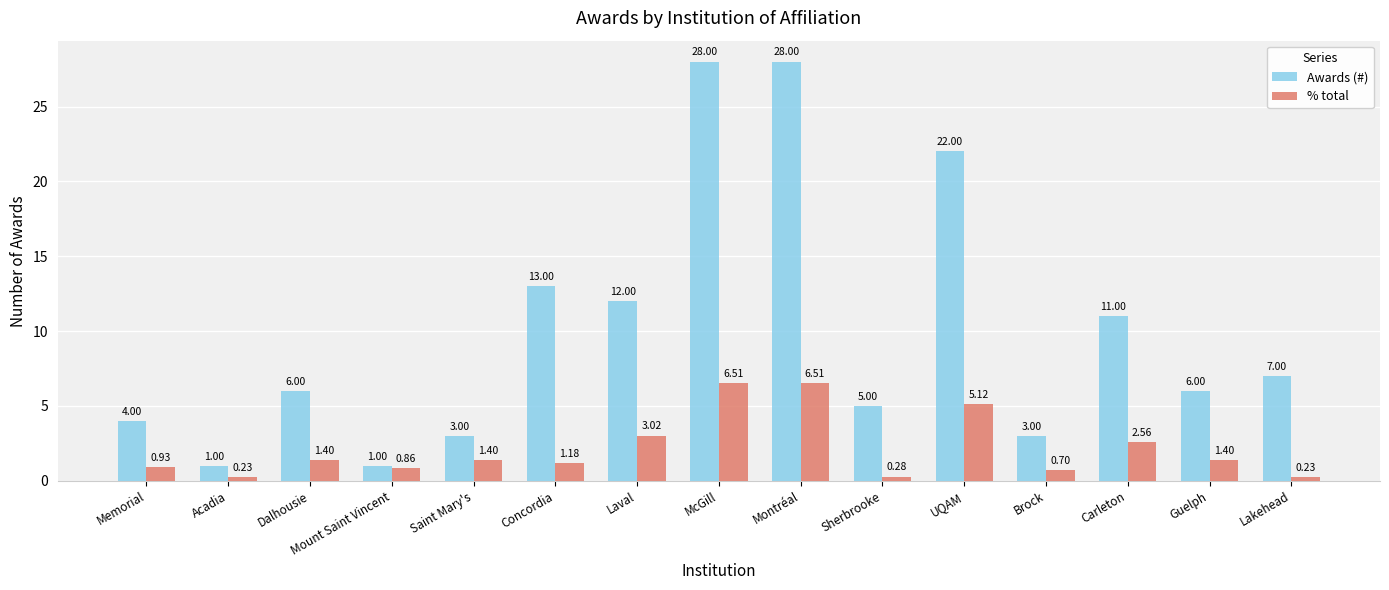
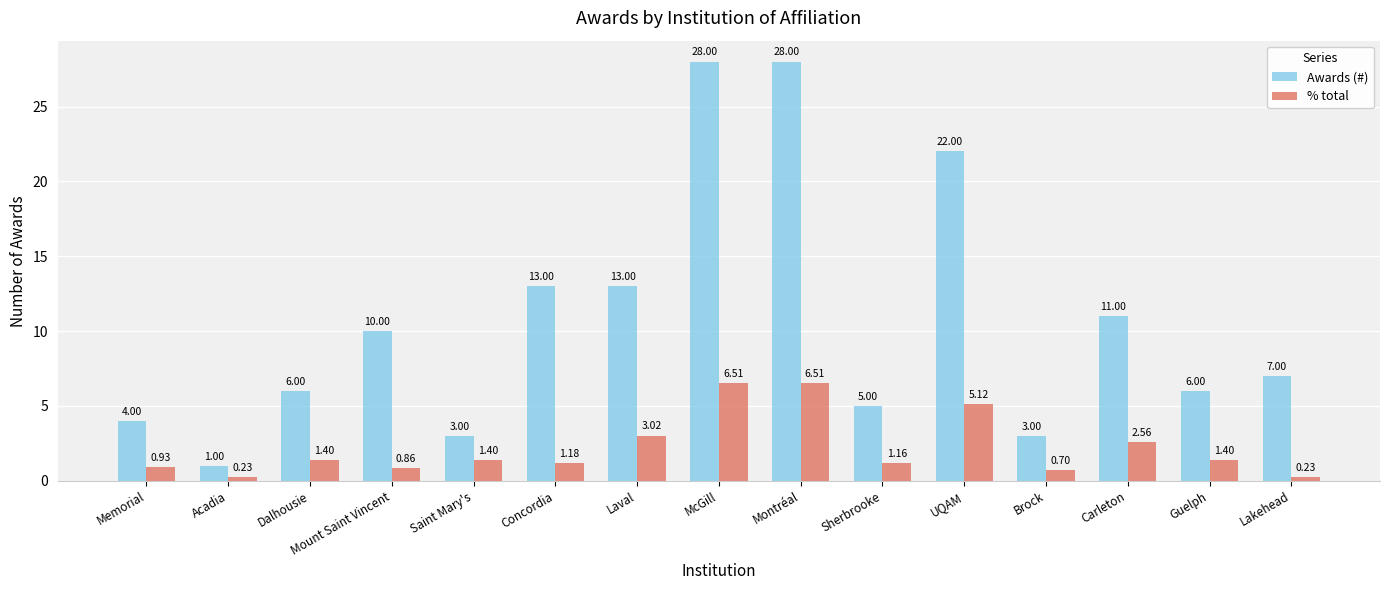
Awards (#), Mount Saint Vincent: 1.00 -> 10.00
Awards (#), Laval: 12.00 -> 13.00
% total, Sherbrooke: 0.28 -> 1.16
